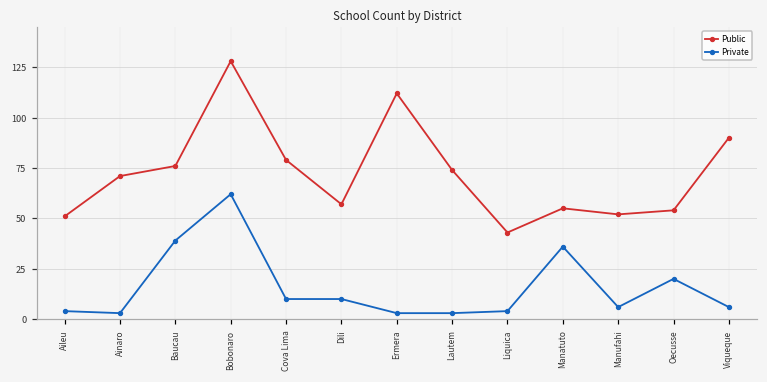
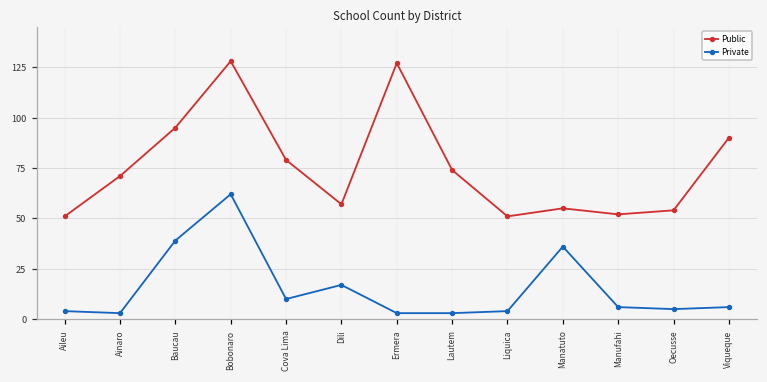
Public, Baucau: 76 -> 95
Private, Dili: 10 -> 17
Public, Ermera: 112 -> 127
Public, Liquica: 43 -> 51
Private, Oecusse: 20 -> 5
